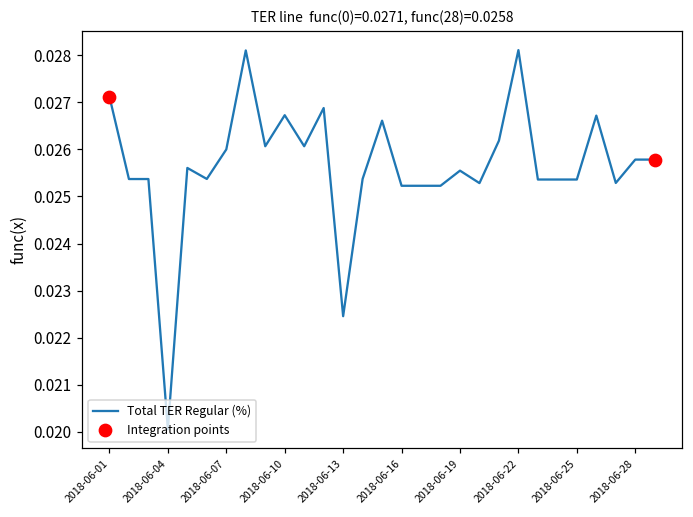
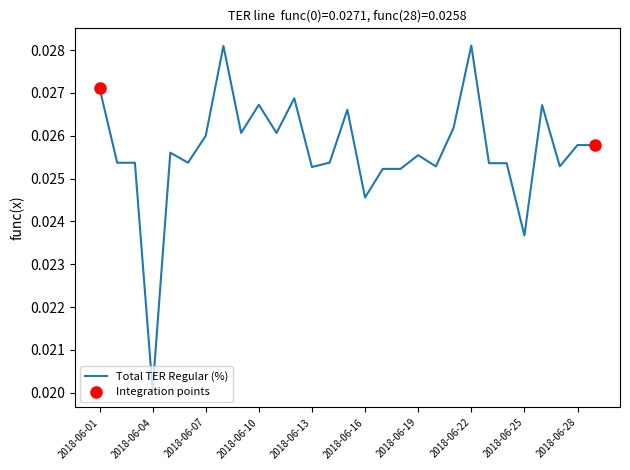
Total TER Regular (%), 2018-06-13: 0.0225 -> 0.0253
Total TER Regular (%), 2018-06-16: 0.0252 -> 0.0246
Total TER Regular (%), 2018-06-25: 0.0254 -> 0.0237
